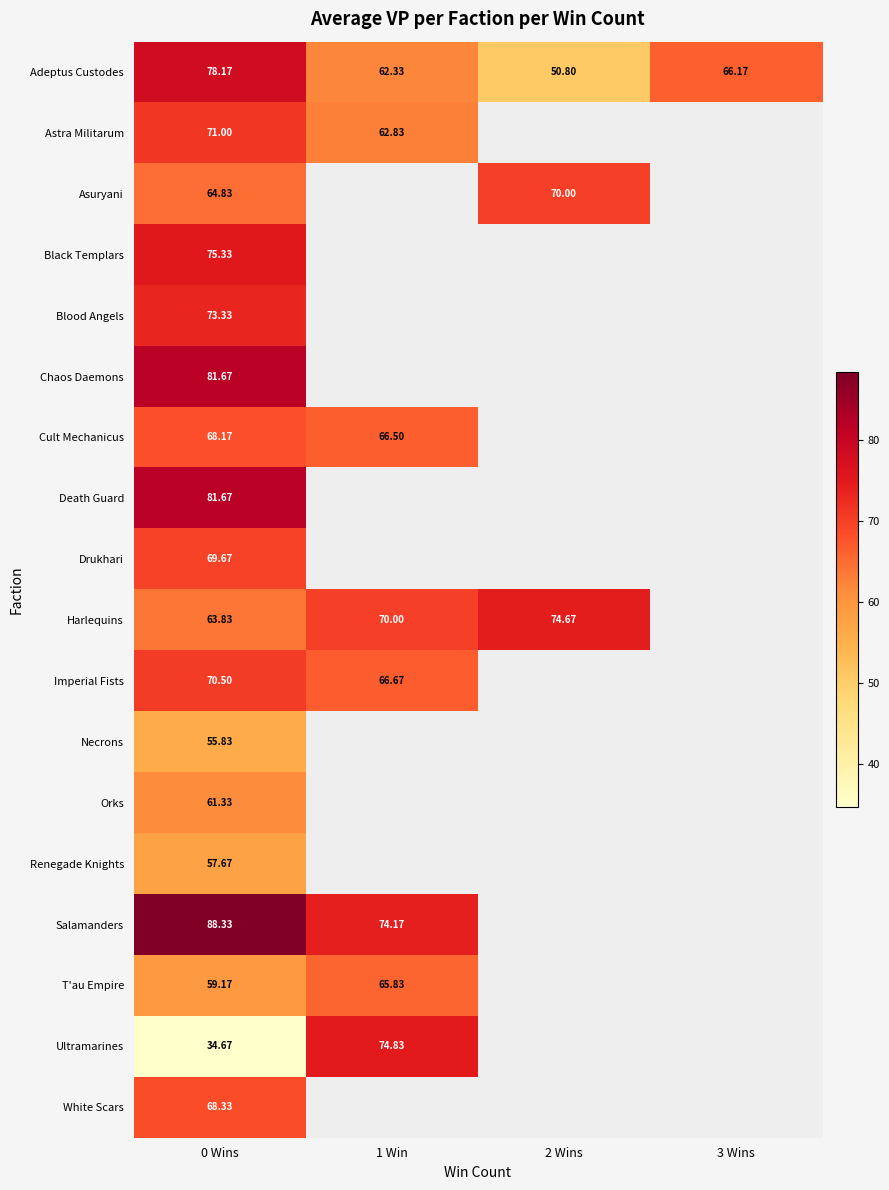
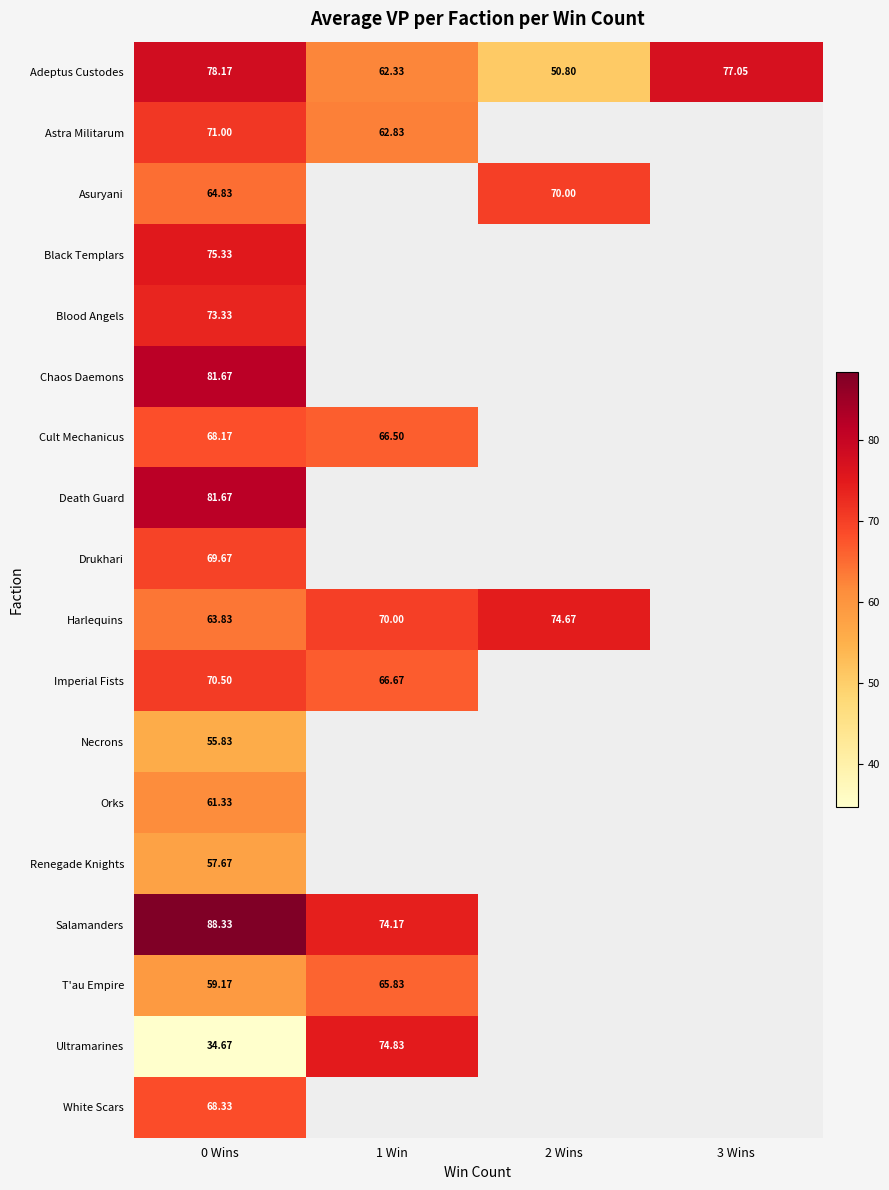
Adeptus Custodes, 3 Wins: 66.17 -> 77.05
